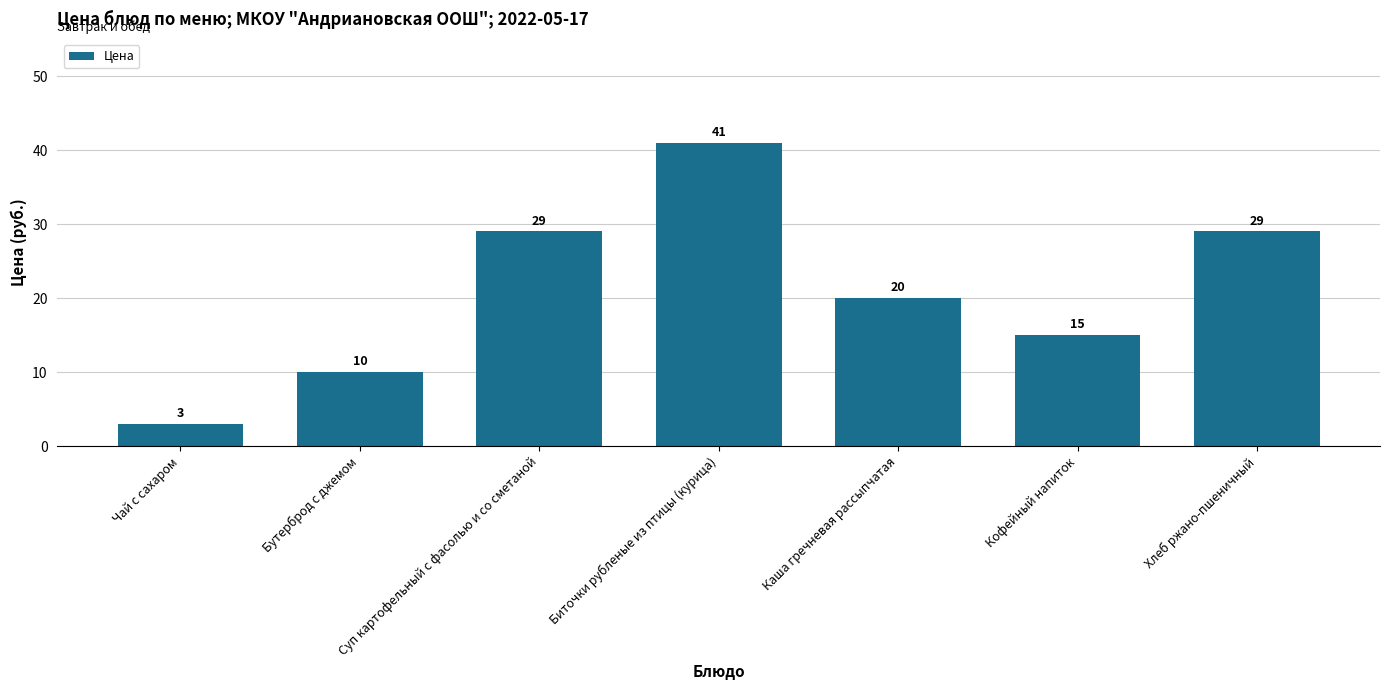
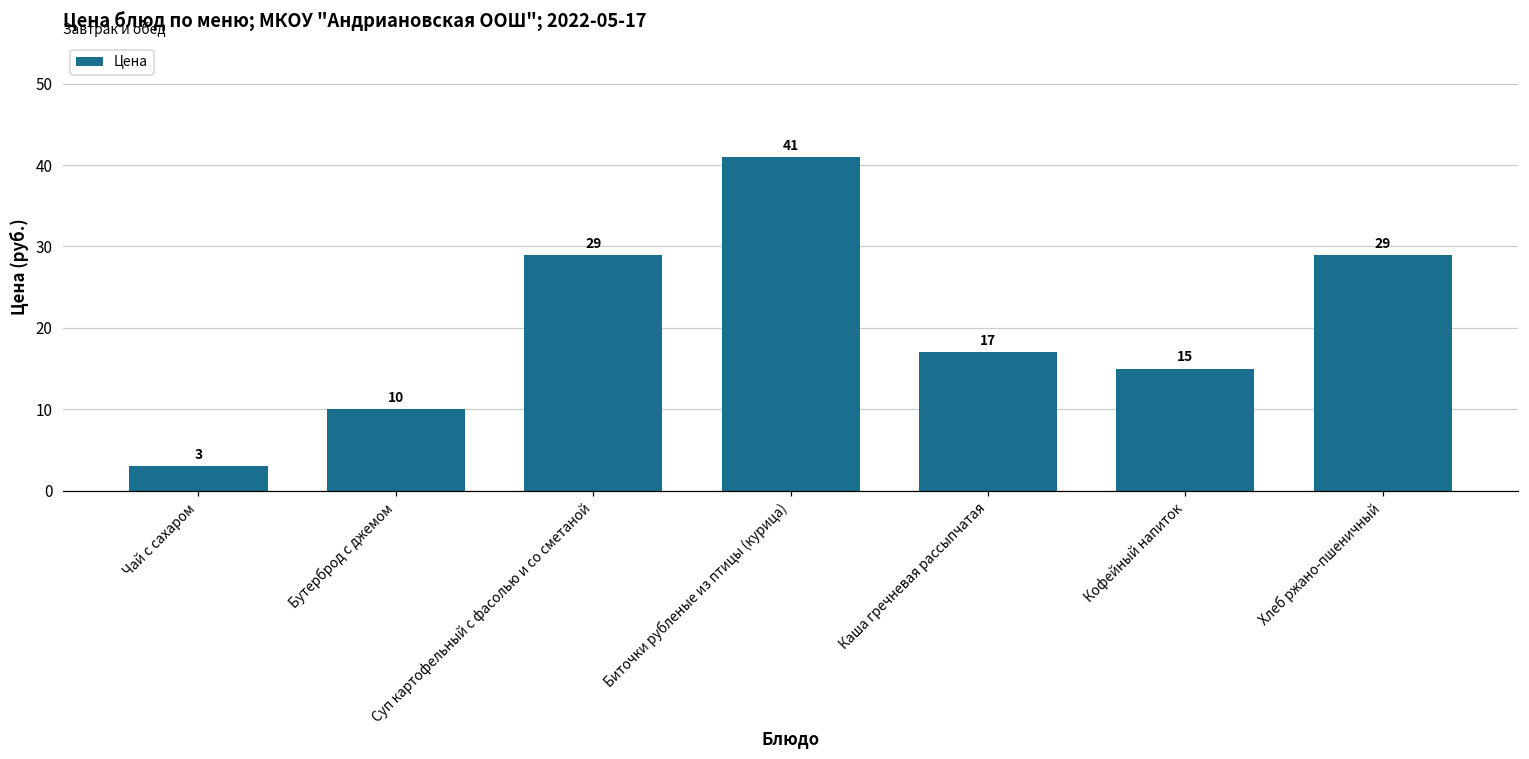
Каша гречневая рассыпчатая: 20 -> 17
